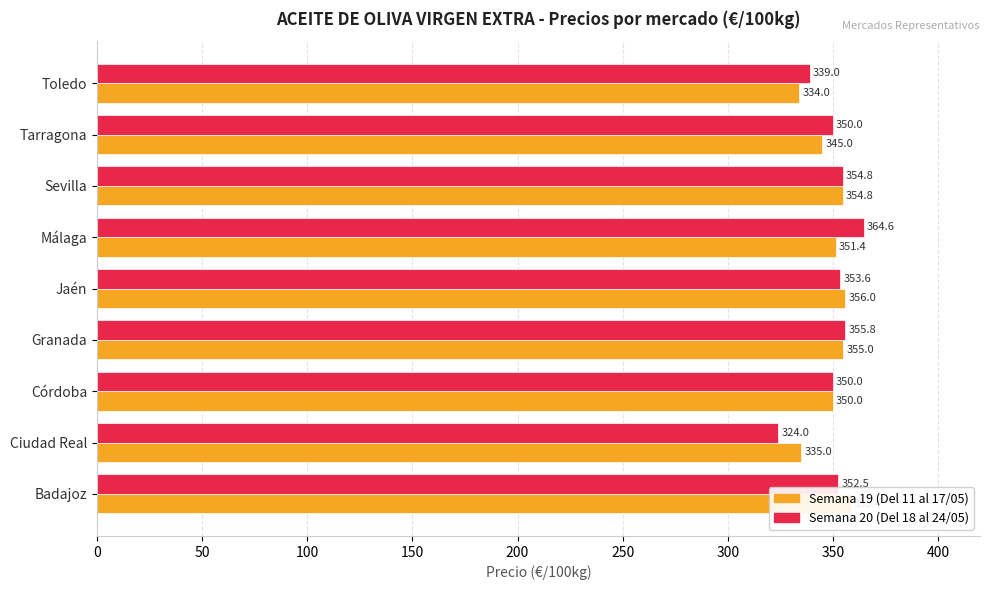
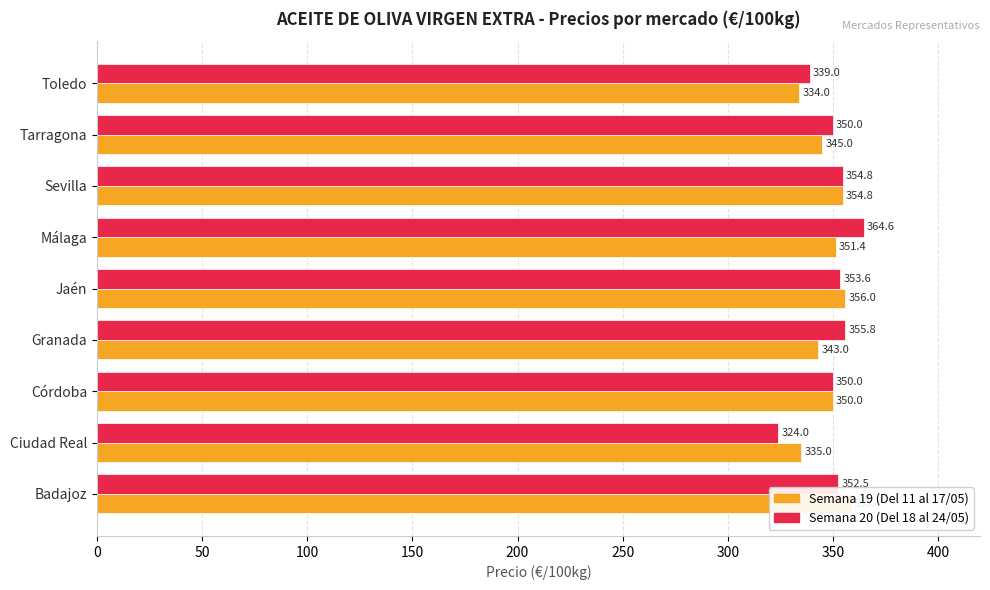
Semana 19 (Del 11 al 17/05), Granada: 355.0 -> 343.0
